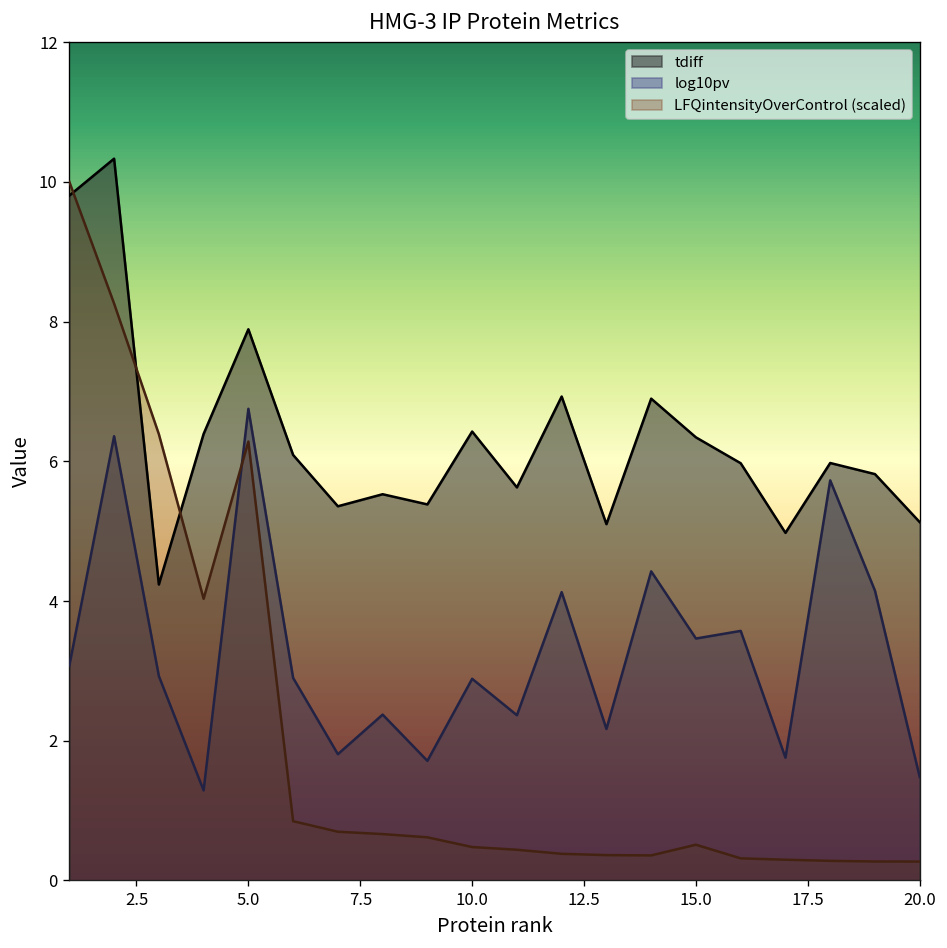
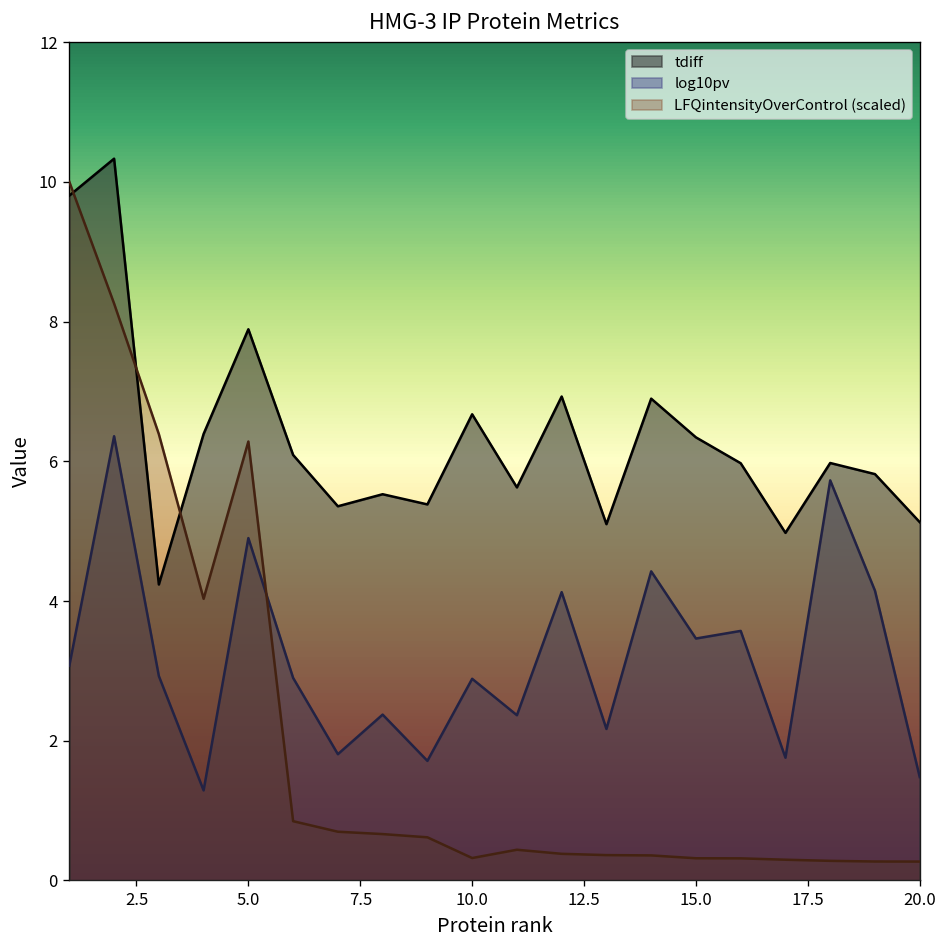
log10pv, 5.0: 6.8 -> 4.9
tdiff, 10.0: 6.4 -> 6.7
LFQintensityOverControl (scaled), 10.0: 0.5 -> 0.3
LFQintensityOverControl (scaled), 15.0: 0.5 -> 0.3
